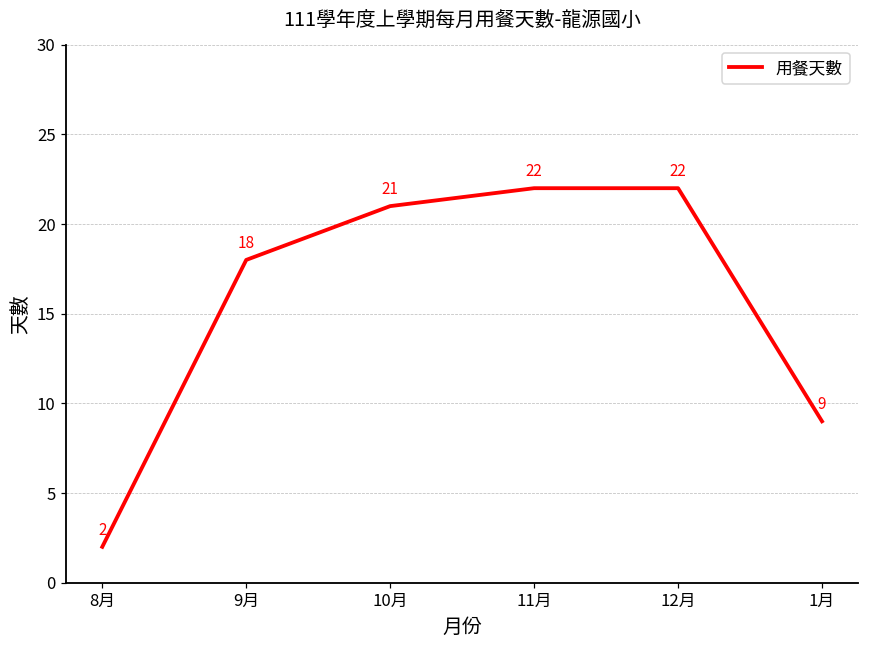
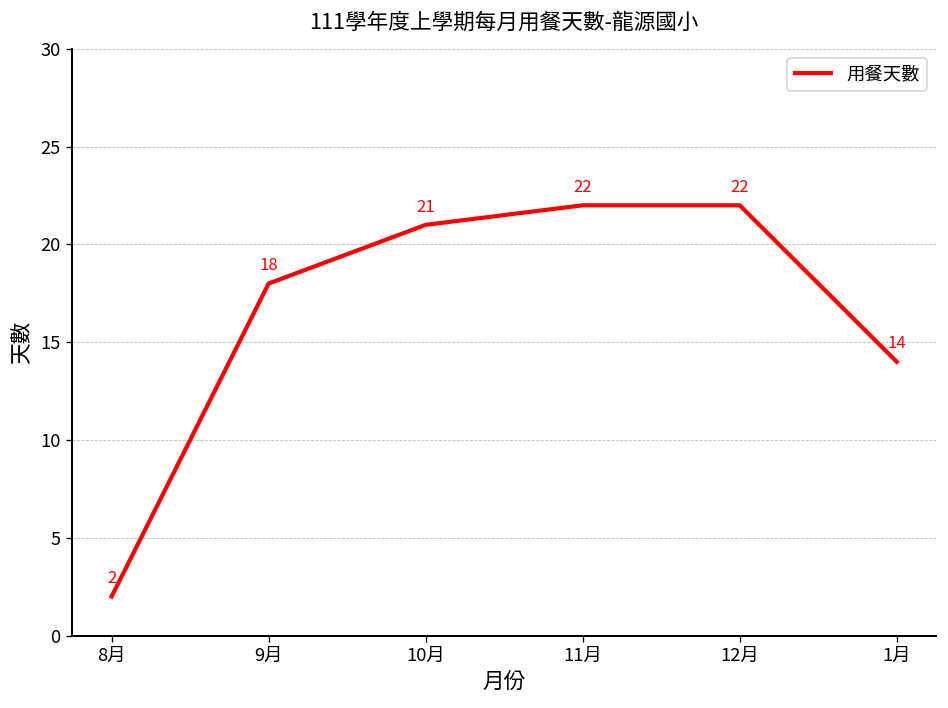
1月: 9 -> 14
